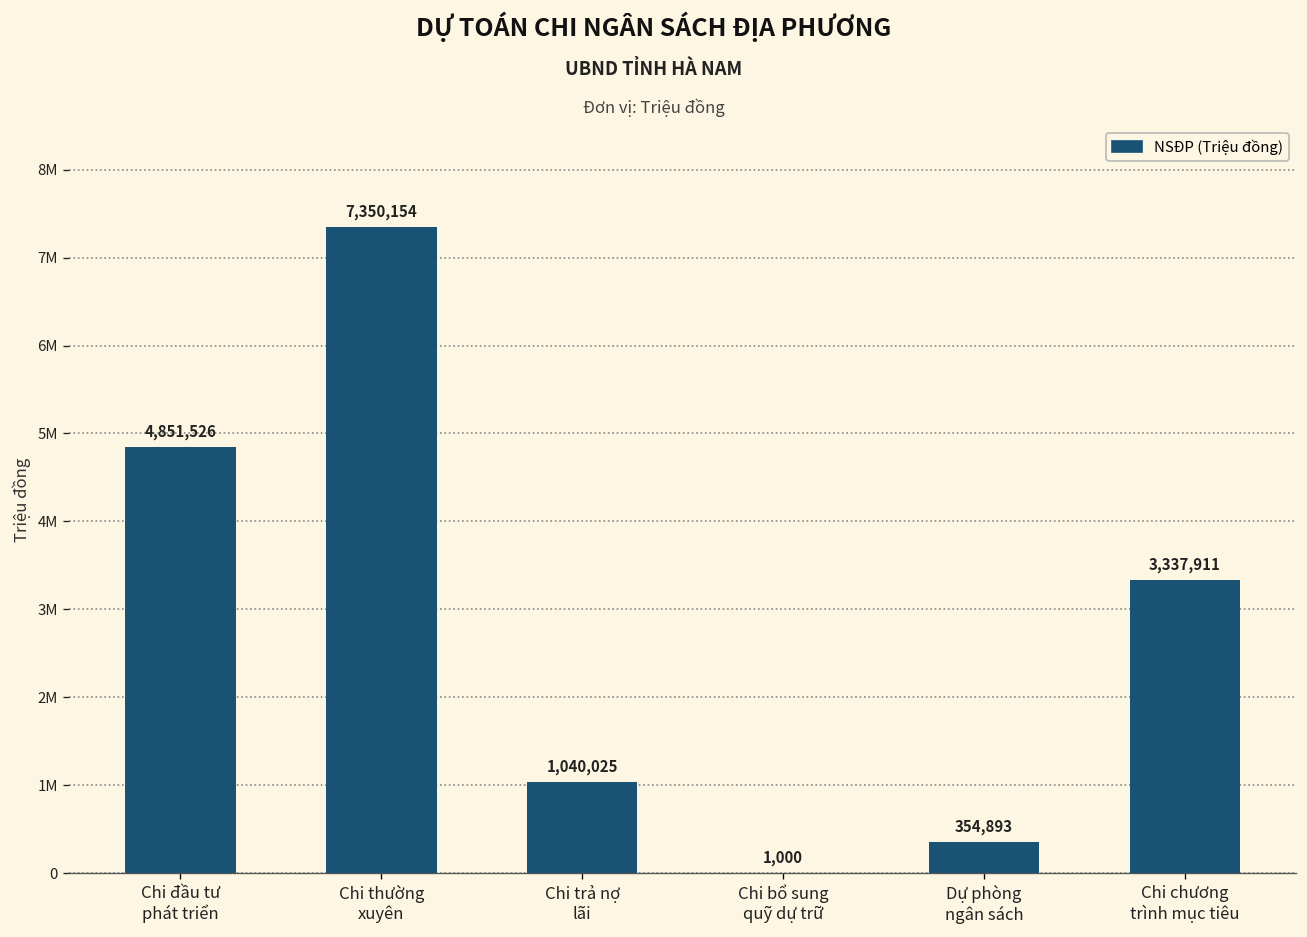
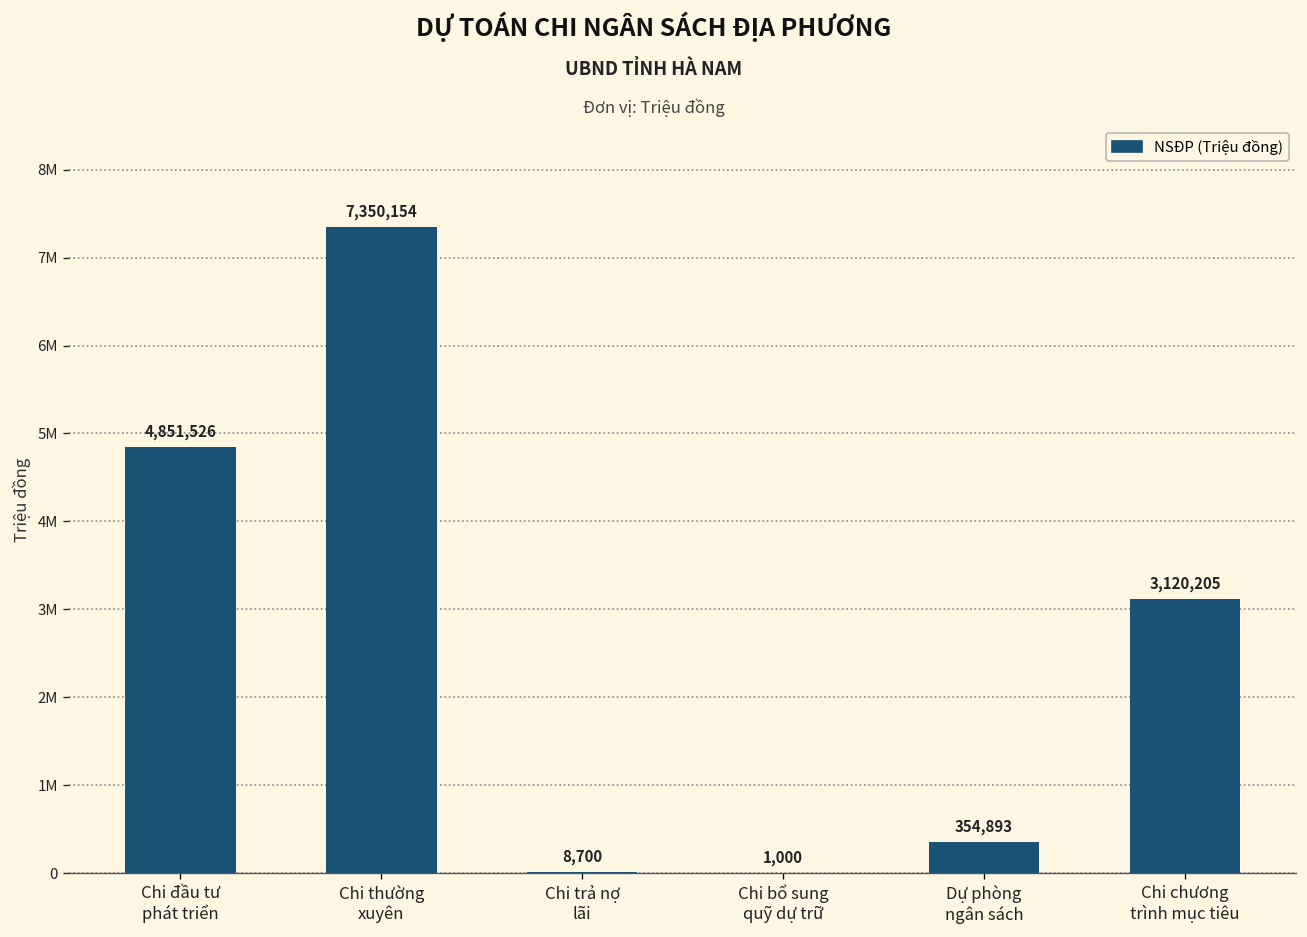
Chi trả nợ lãi: 1,040,025 -> 8,700
Chi chương trình mục tiêu: 3,337,911 -> 3,120,205
